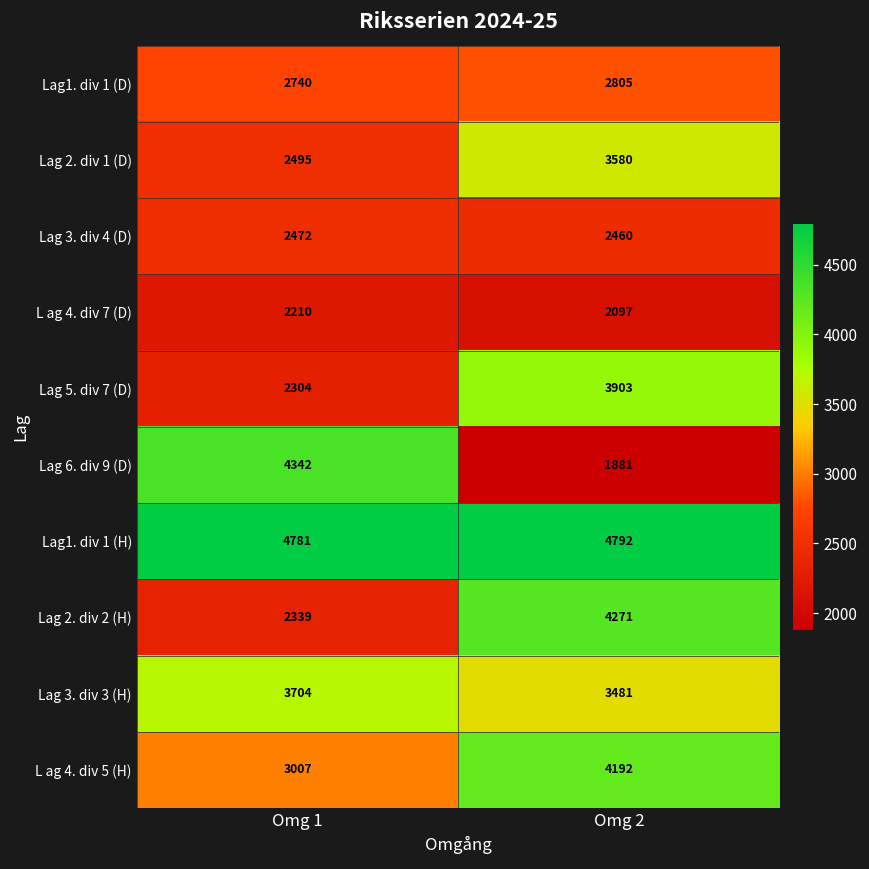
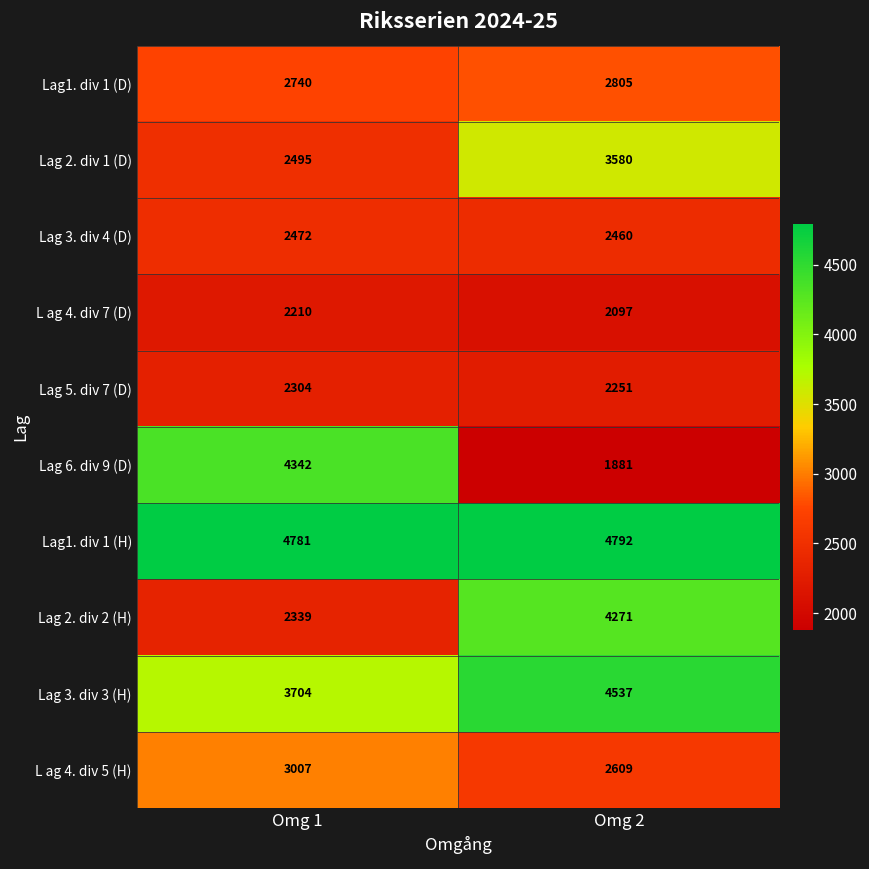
Lag 5. div 7 (D), Omg 2: 3903 -> 2251
Lag 3. div 3 (H), Omg 2: 3481 -> 4537
L ag 4. div 5 (H), Omg 2: 4192 -> 2609
